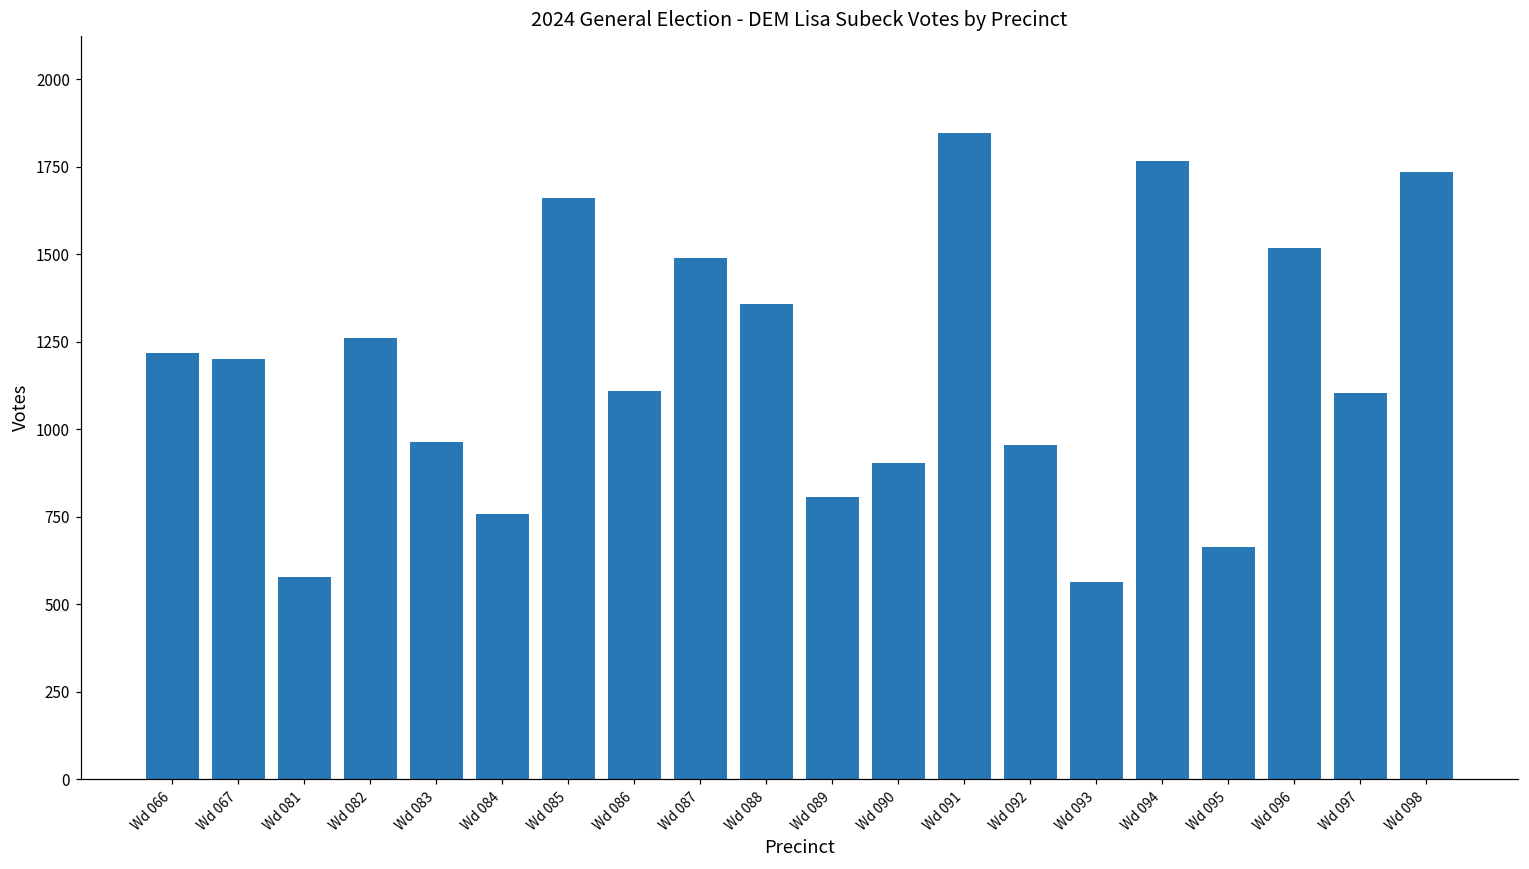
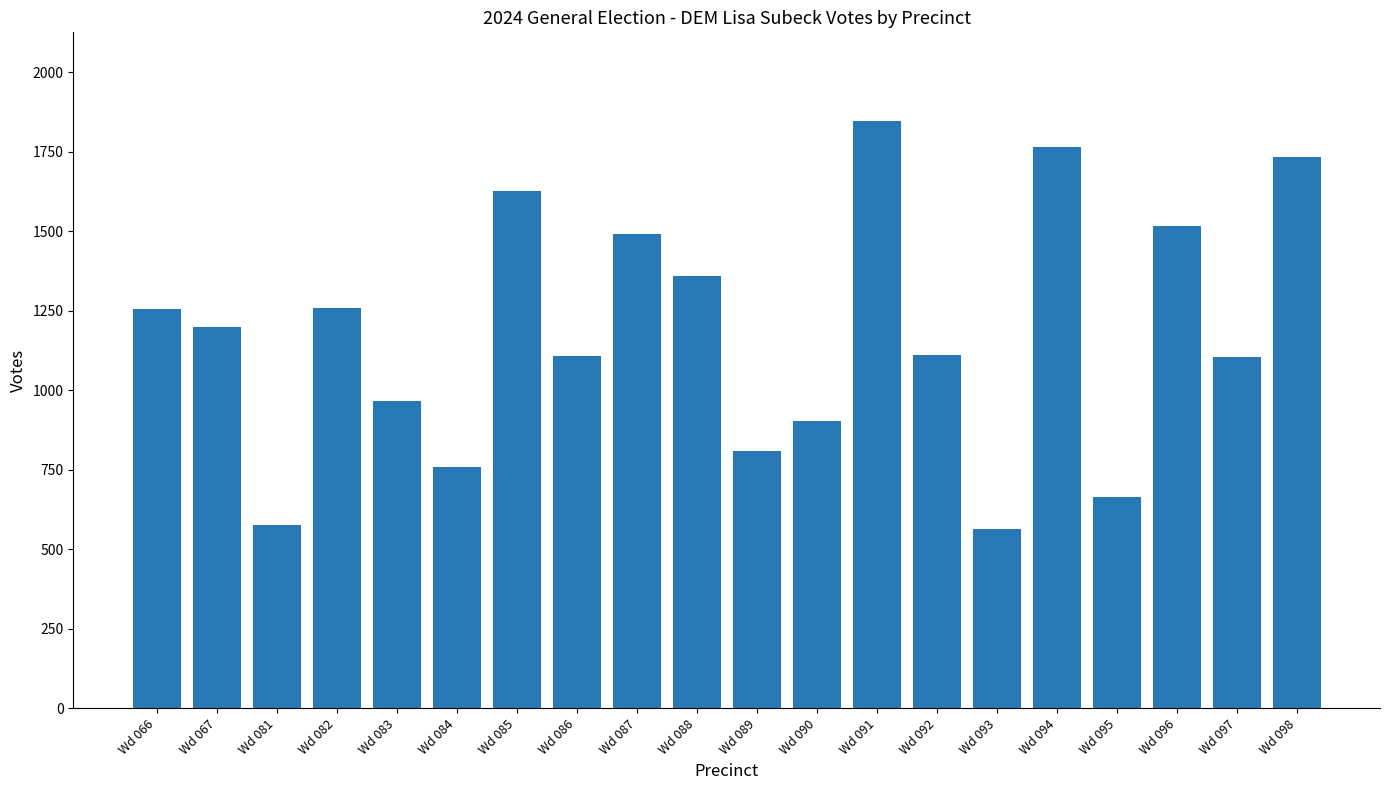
Wd 066: 1220 -> 1260
Wd 085: 1660 -> 1630
Wd 092: 950 -> 1110
